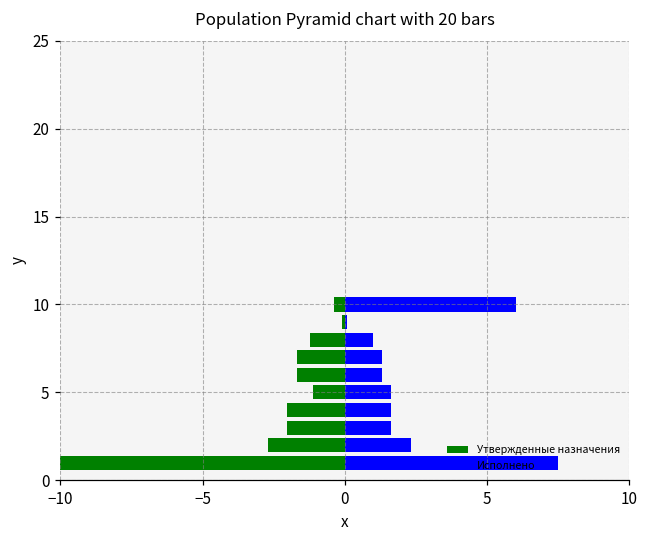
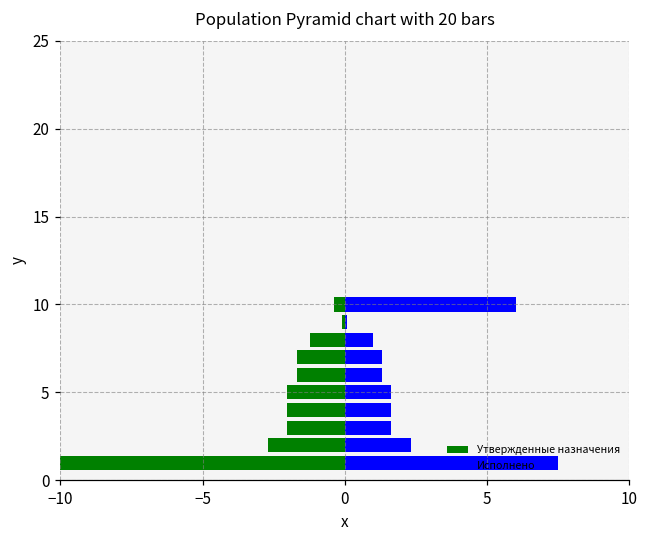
Утвержденные назначения, 5: -1.1 -> -2.0
